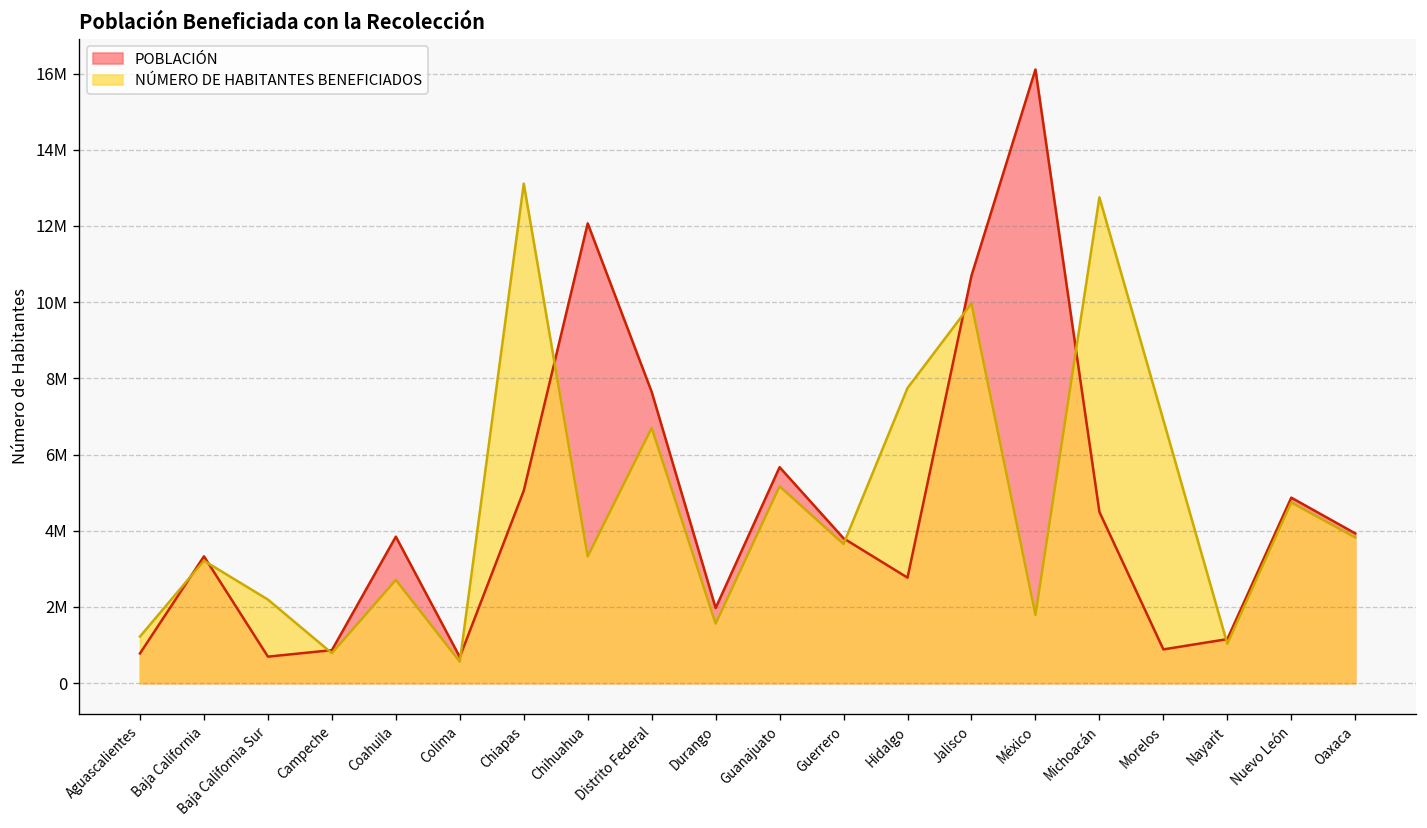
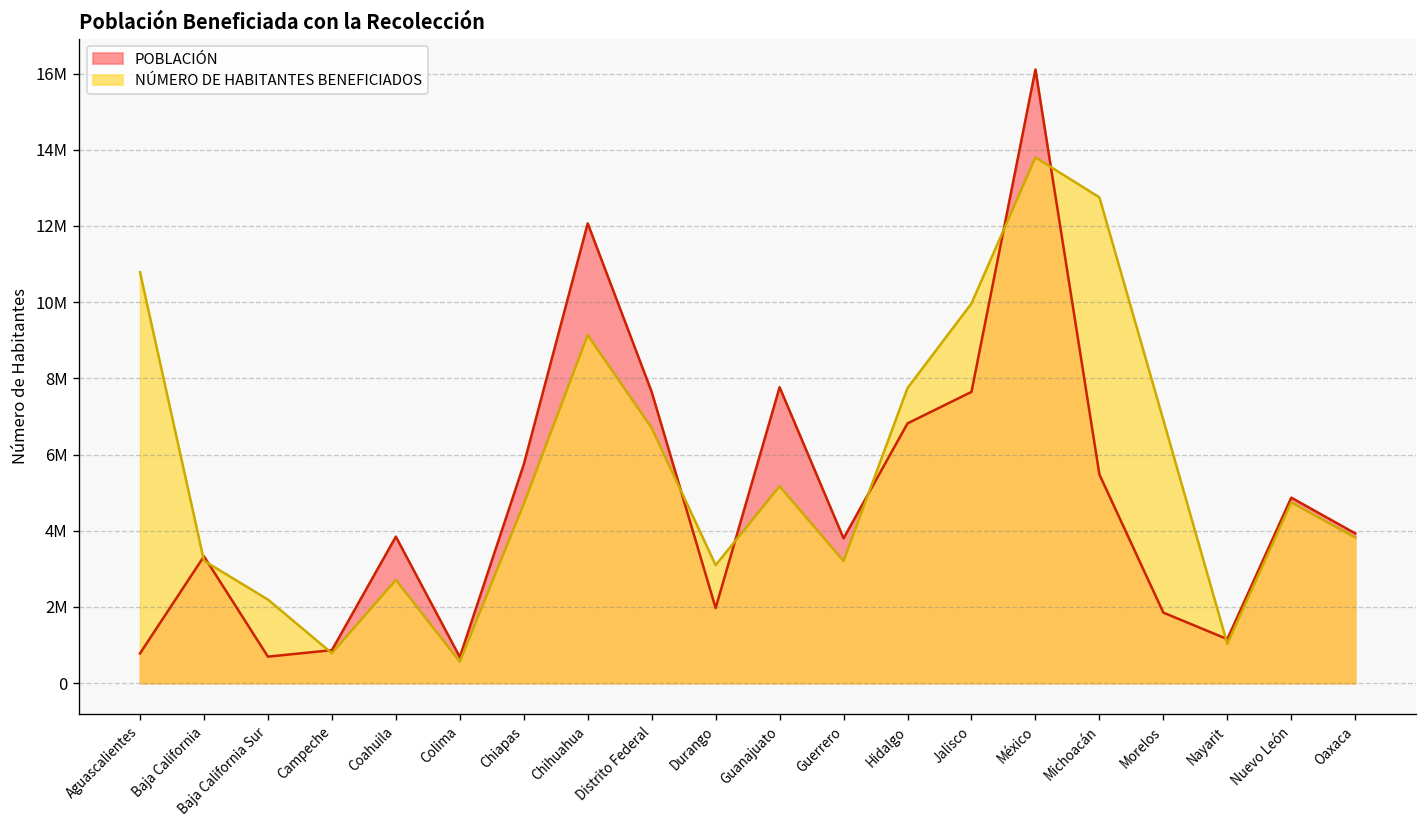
NÚMERO DE HABITANTES BENEFICIADOS, Aguascalientes: 1200000 -> 10800000
POBLACIÓN, Chiapas: 5100000 -> 5700000
NÚMERO DE HABITANTES BENEFICIADOS, Chiapas: 13100000 -> 4700000
NÚMERO DE HABITANTES BENEFICIADOS, Chihuahua: 3300000 -> 9100000
NÚMERO DE HABITANTES BENEFICIADOS, Durango: 1600000 -> 3100000
POBLACIÓN, Guanajuato: 5700000 -> 7800000
NÚMERO DE HABITANTES BENEFICIADOS, Guerrero: 3700000 -> 3200000
POBLACIÓN, Hidalgo: 2800000 -> 6800000
POBLACIÓN, Jalisco: 10700000 -> 7600000
NÚMERO DE HABITANTES BENEFICIADOS, México: 1800000 -> 13800000
POBLACIÓN, Michoacán: 4500000 -> 5500000
POBLACIÓN, Morelos: 900000 -> 1900000
